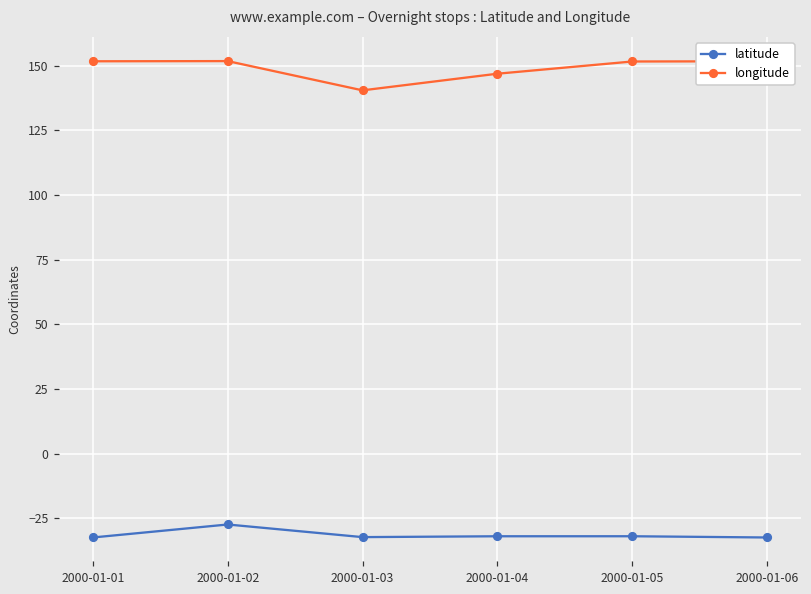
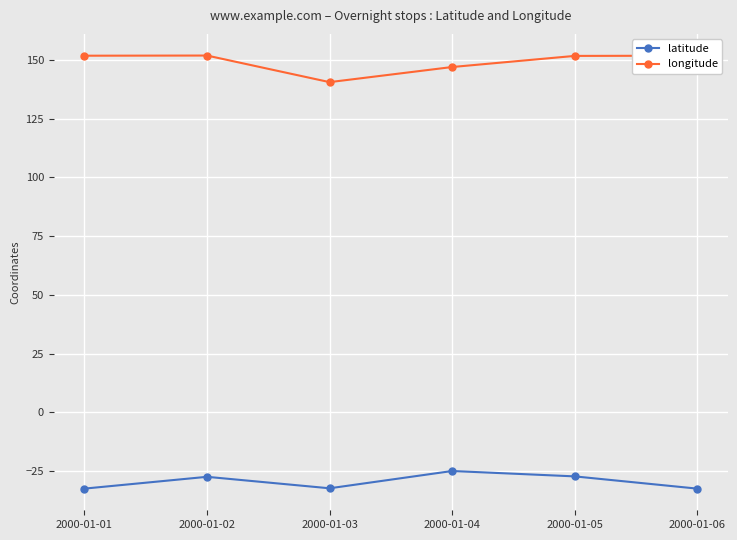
latitude, 2000-01-04: -32 -> -25
latitude, 2000-01-05: -32 -> -27
